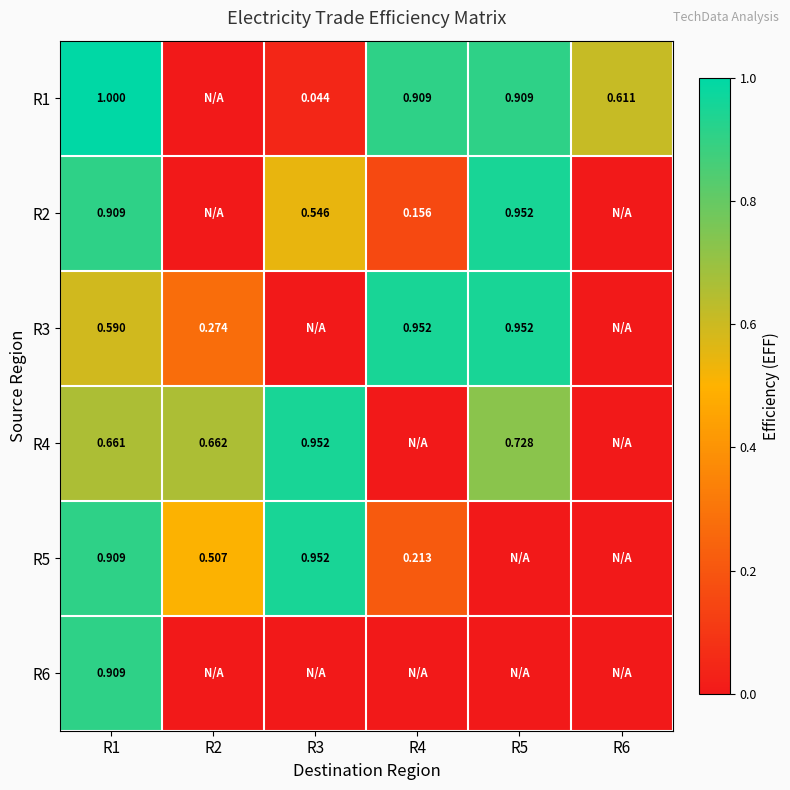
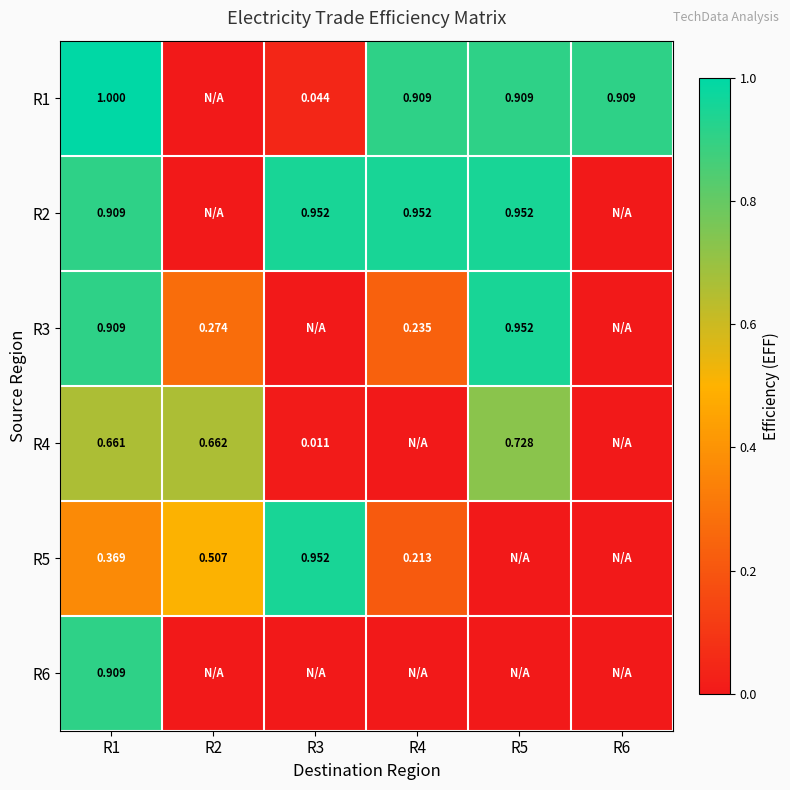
R1, R6: 0.611 -> 0.909
R2, R3: 0.546 -> 0.952
R2, R4: 0.156 -> 0.952
R3, R1: 0.590 -> 0.909
R3, R4: 0.952 -> 0.235
R4, R3: 0.952 -> 0.011
R5, R1: 0.909 -> 0.369
